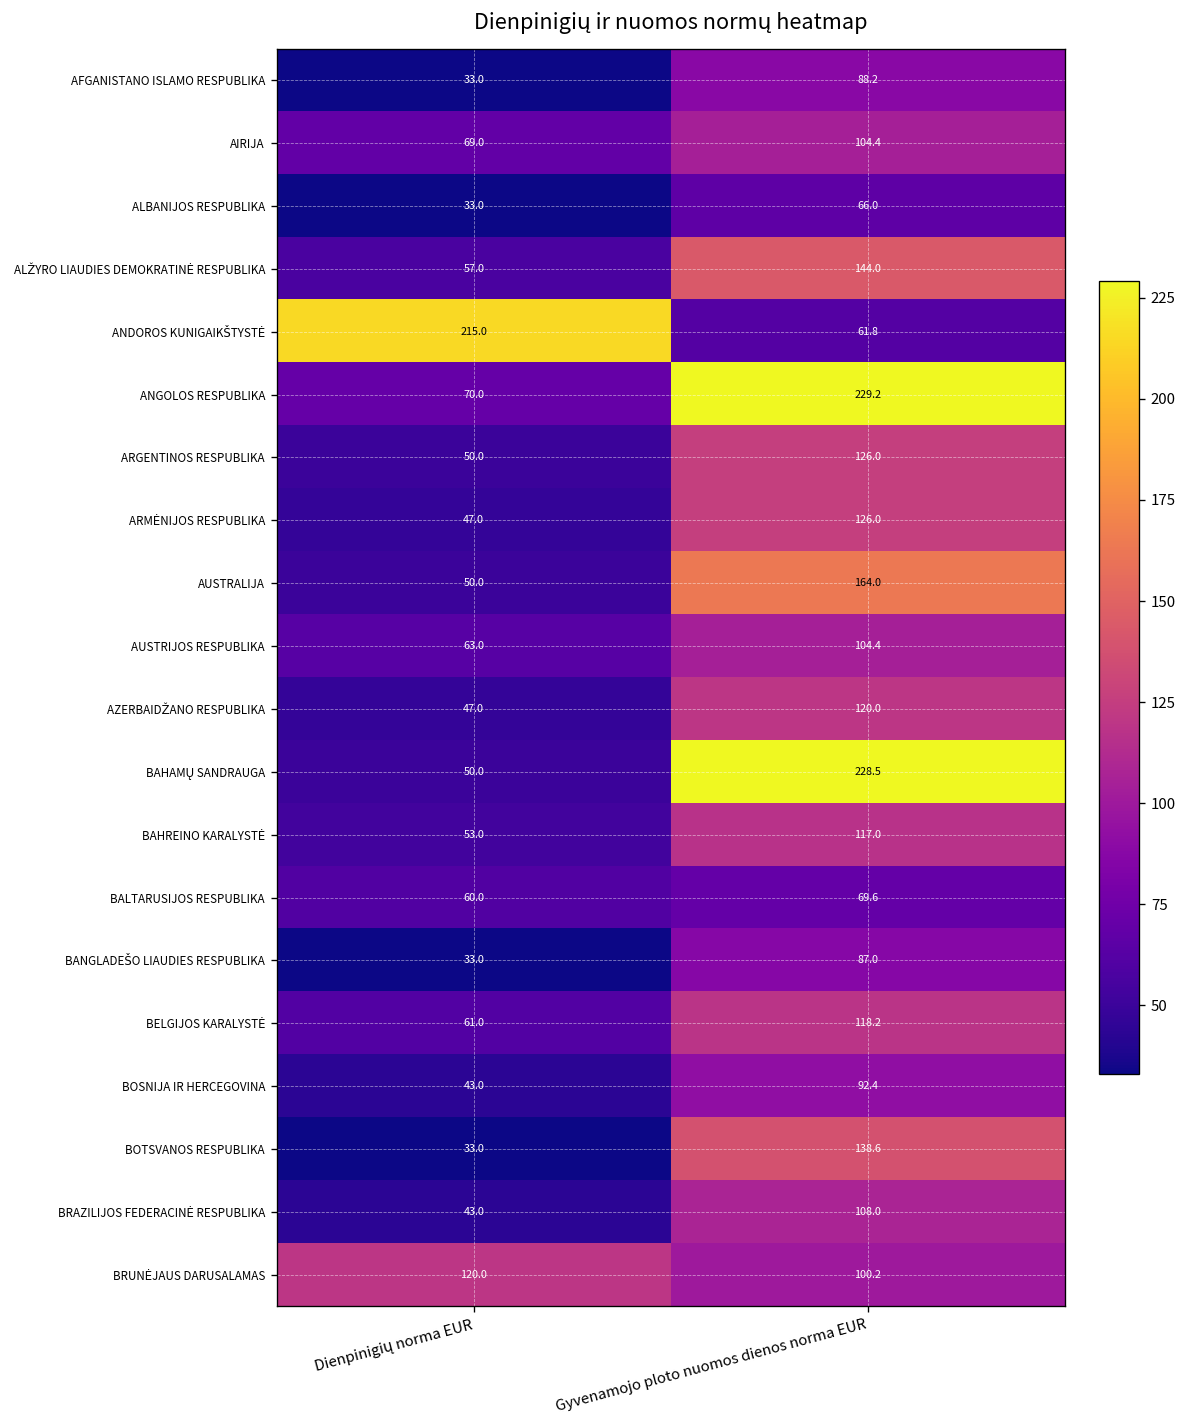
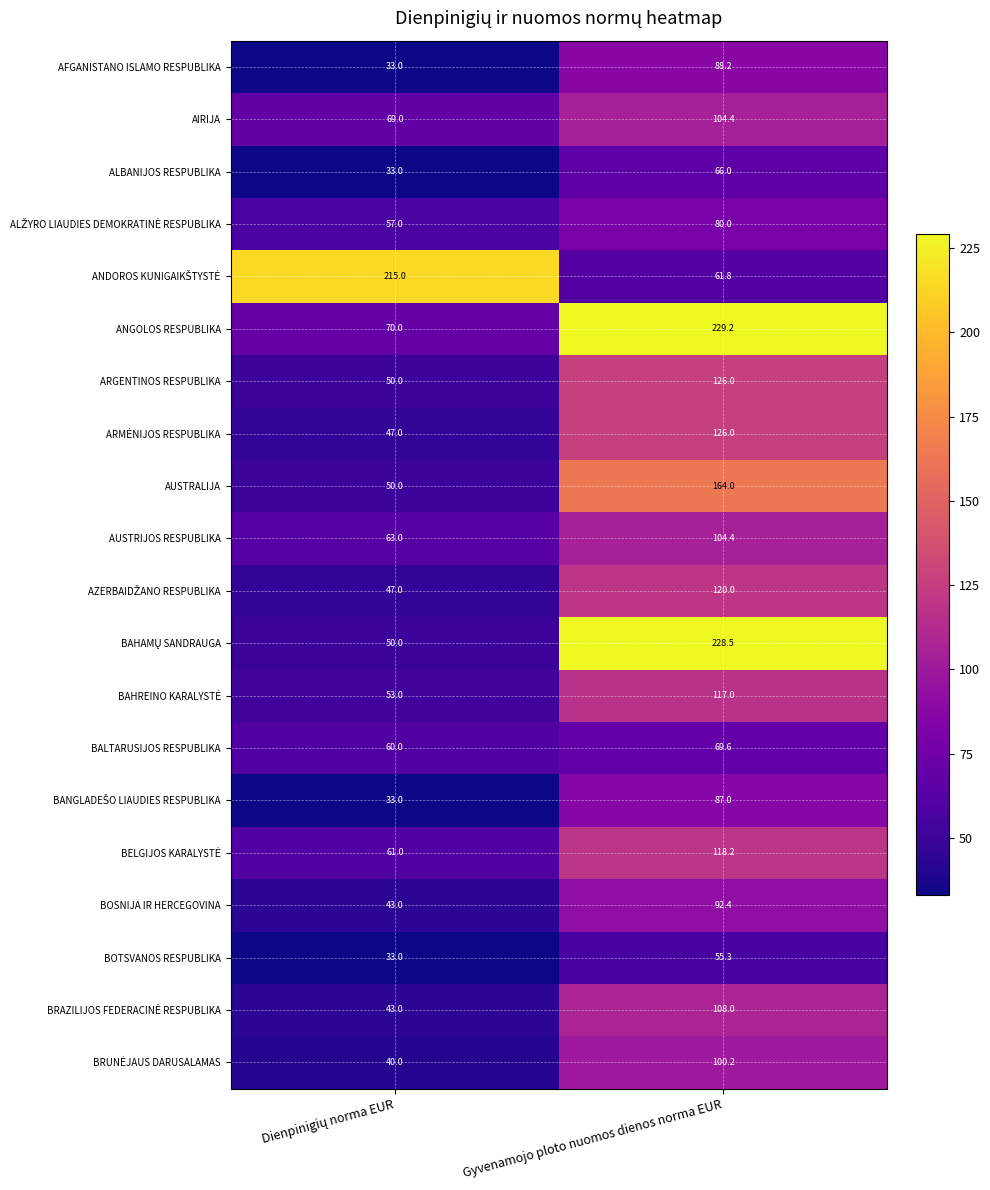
ALŽYRO LIAUDIES DEMOKRATINĖ RESPUBLIKA, Gyvenamojo ploto nuomos dienos norma EUR: 144.0 -> 80.0
BOTSVANOS RESPUBLIKA, Gyvenamojo ploto nuomos dienos norma EUR: 138.6 -> 55.3
BRUNĖJAUS DARUSALAMAS, Dienpinigių norma EUR: 120.0 -> 40.0
